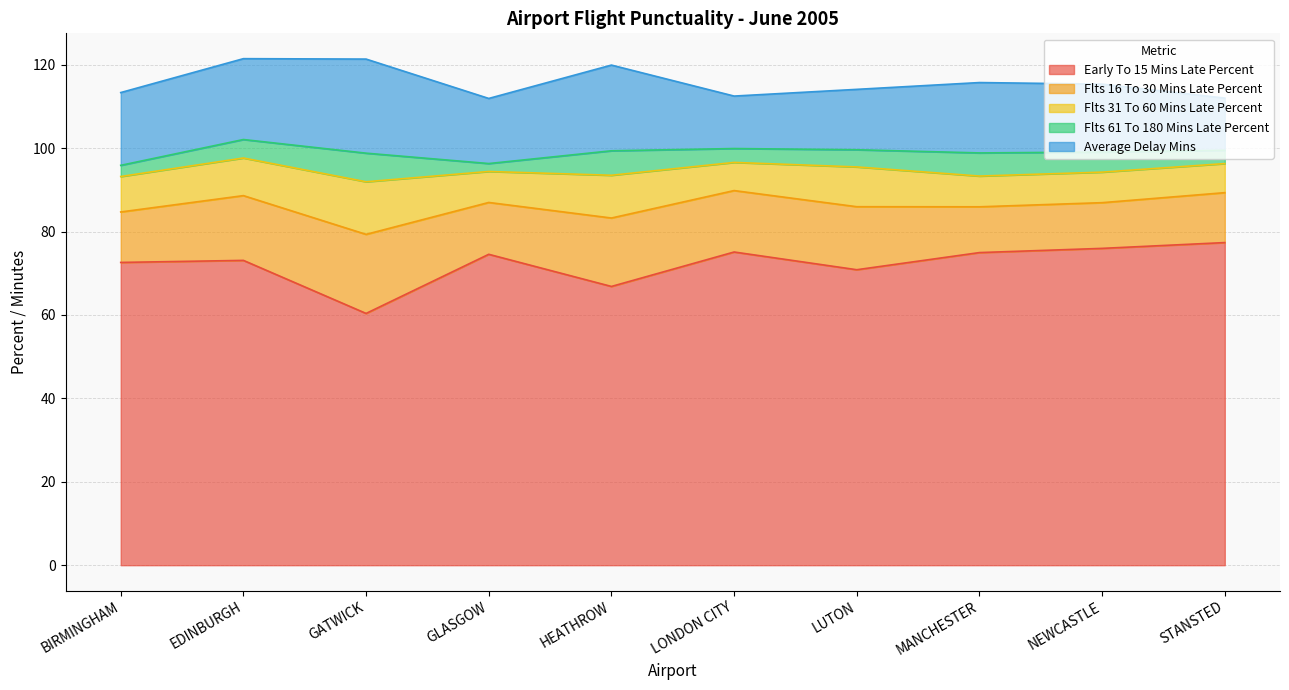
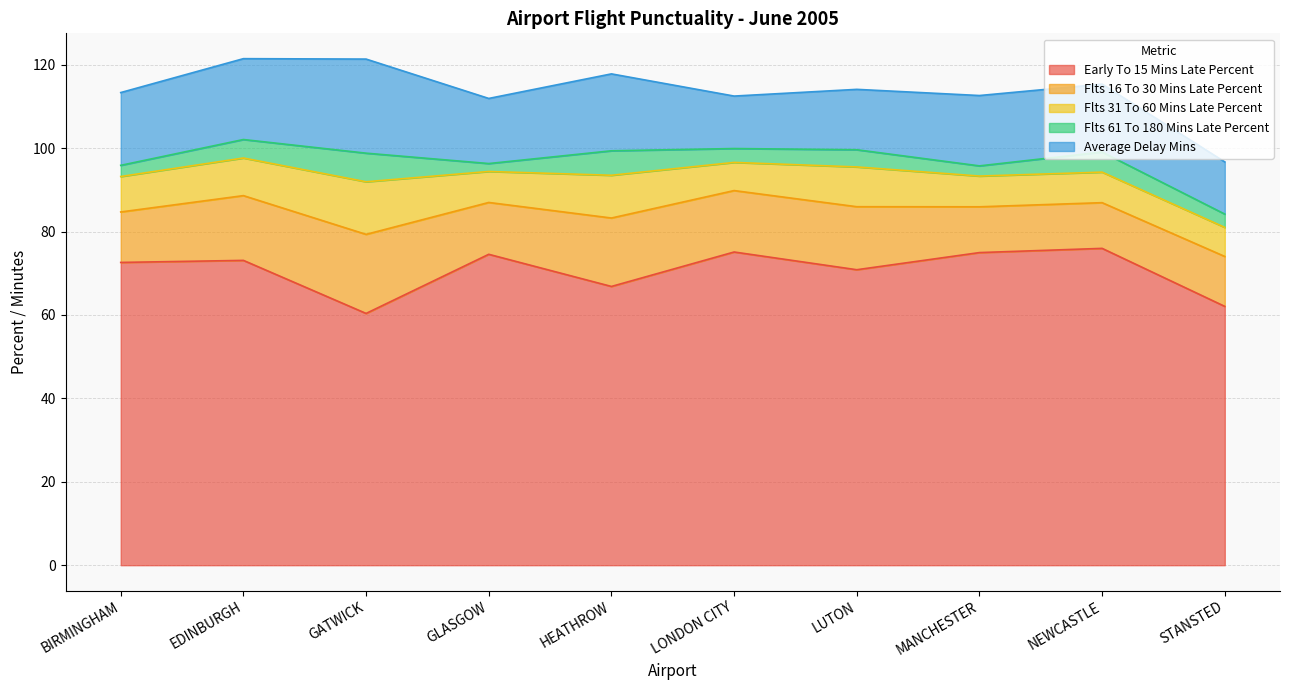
Average Delay Mins, HEATHROW: 21 -> 18
Flts 61 To 180 Mins Late Percent, MANCHESTER: 6 -> 2
Early To 15 Mins Late Percent, STANSTED: 77 -> 62
